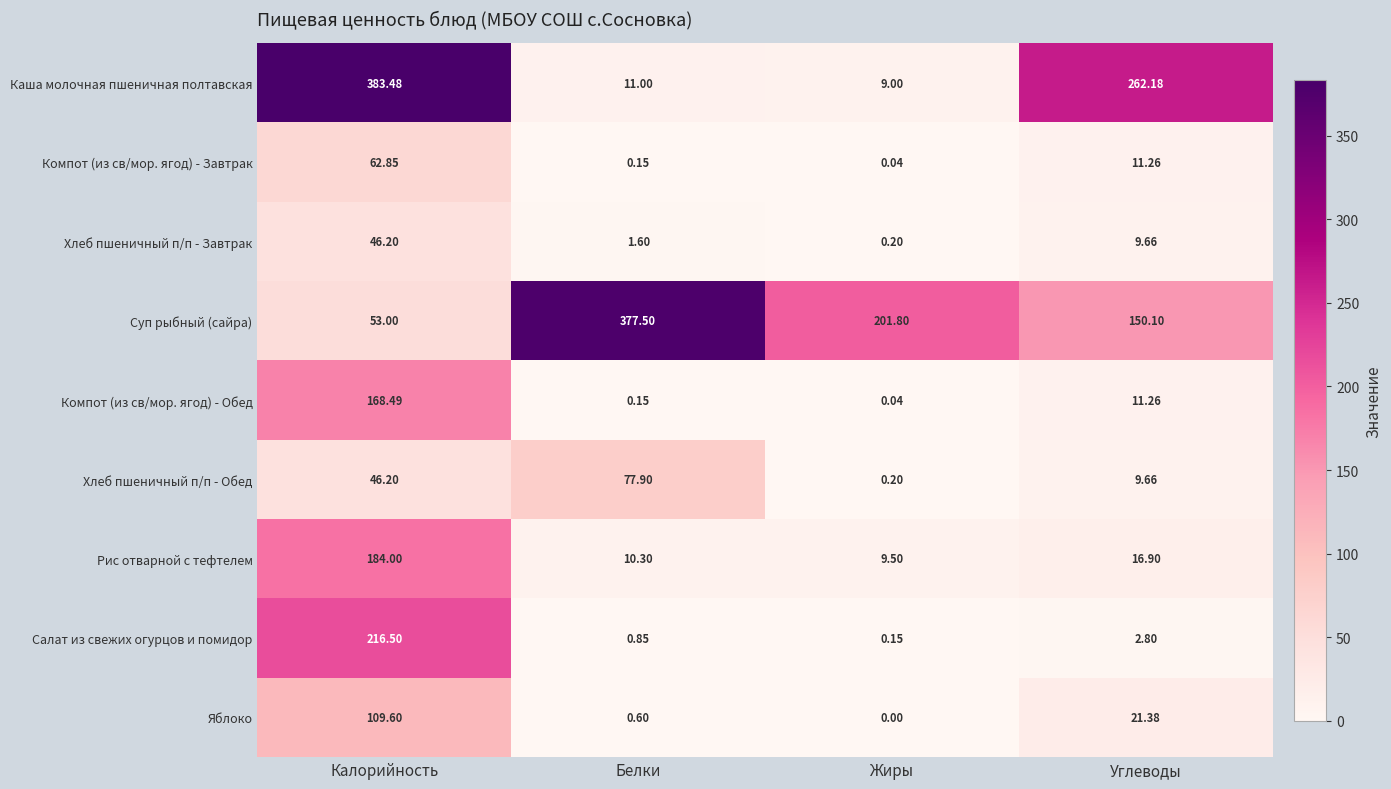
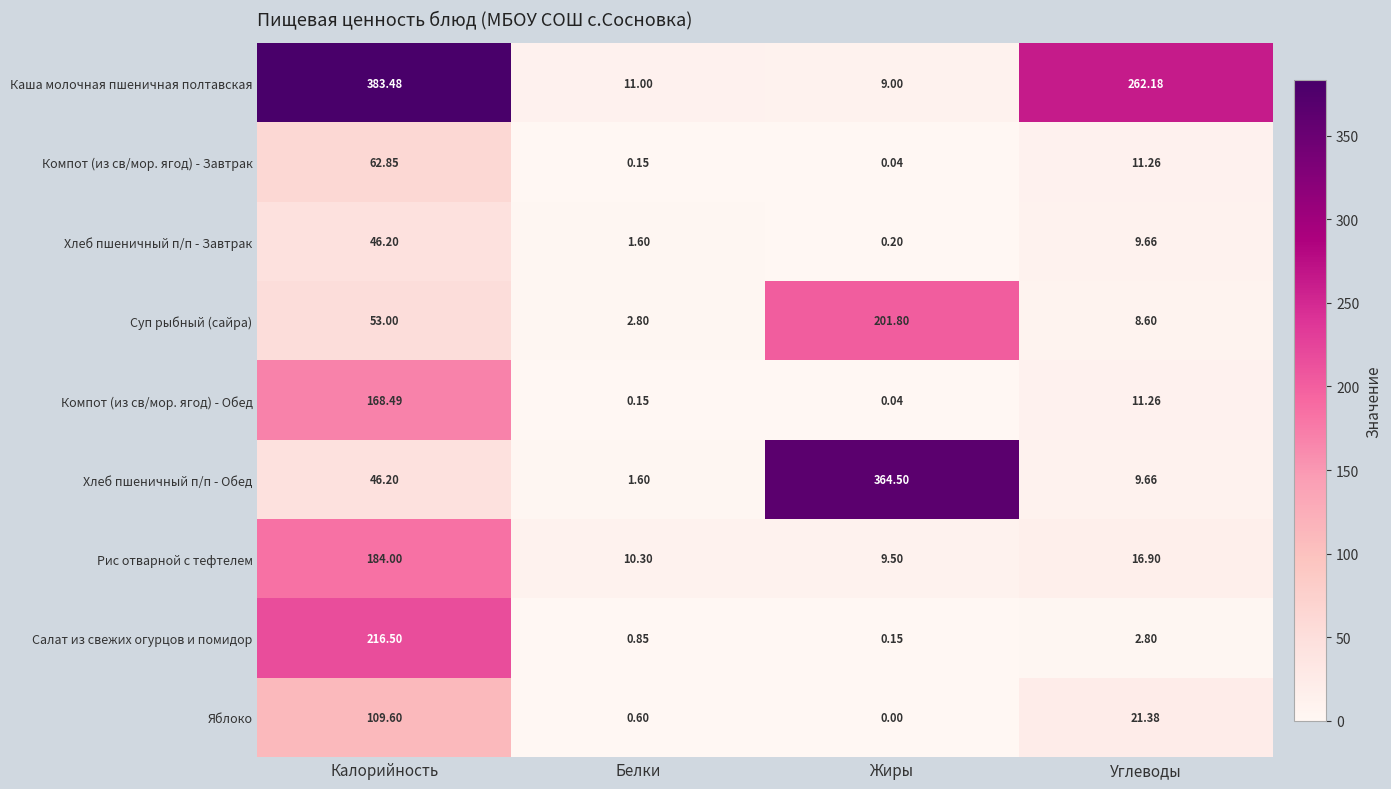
Суп рыбный (сайра), Белки: 377.50 -> 2.80
Суп рыбный (сайра), Углеводы: 150.10 -> 8.60
Хлеб пшеничный п/п - Обед, Белки: 77.90 -> 1.60
Хлеб пшеничный п/п - Обед, Жиры: 0.20 -> 364.50
